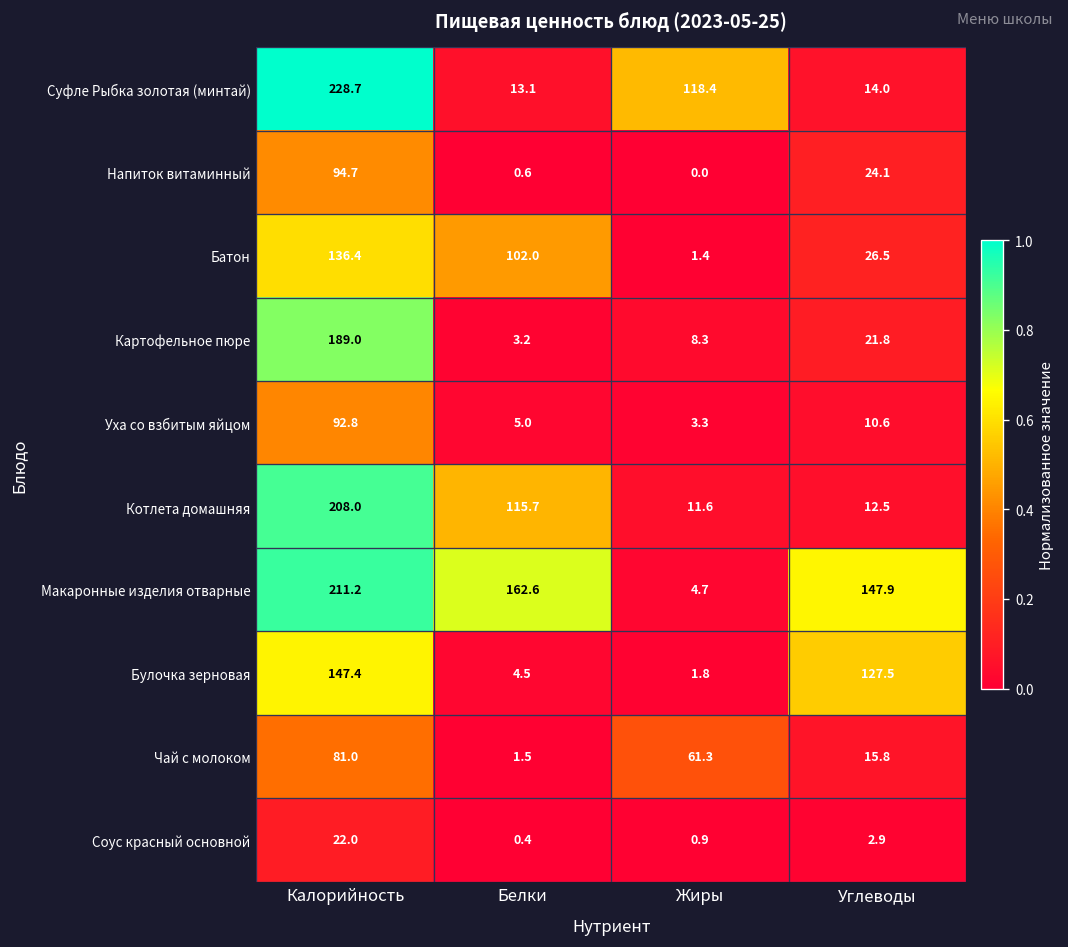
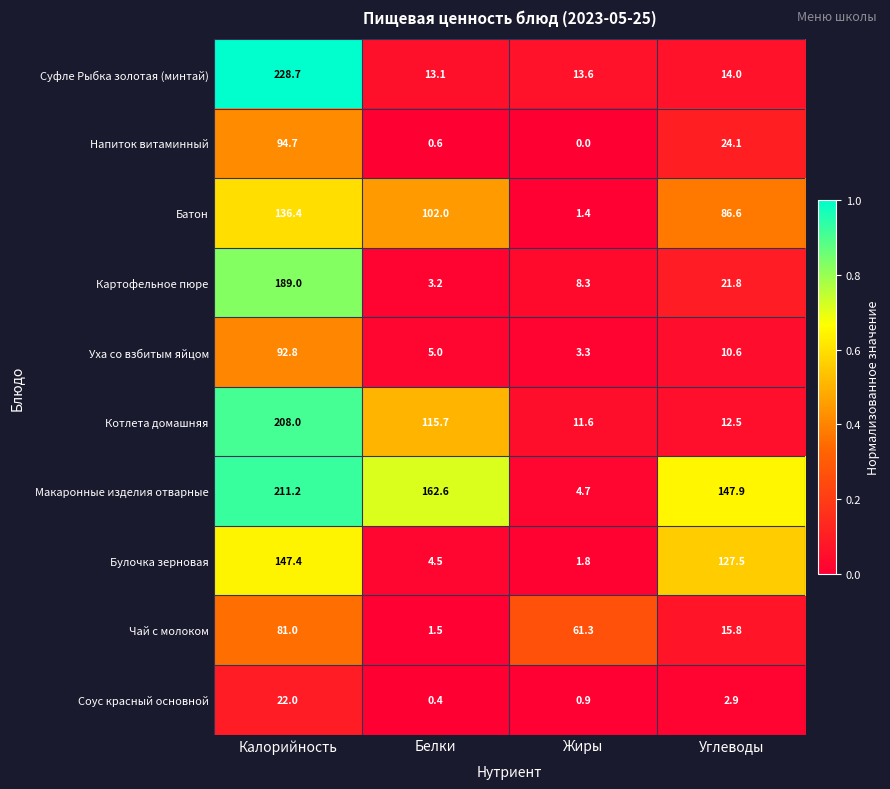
Суфле Рыбка золотая (минтай), Жиры: 118.4 -> 13.6
Батон, Углеводы: 26.5 -> 86.6
